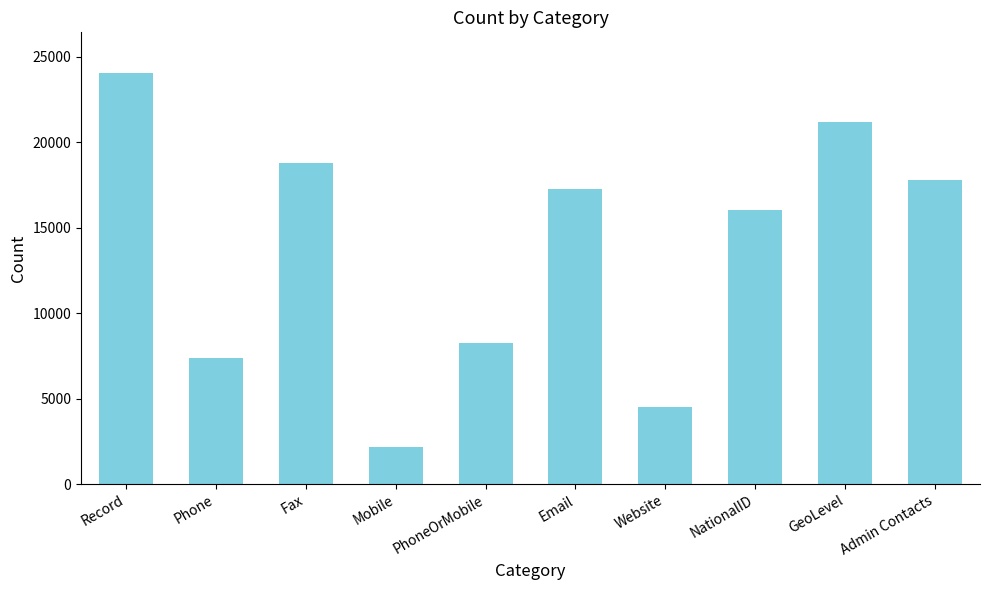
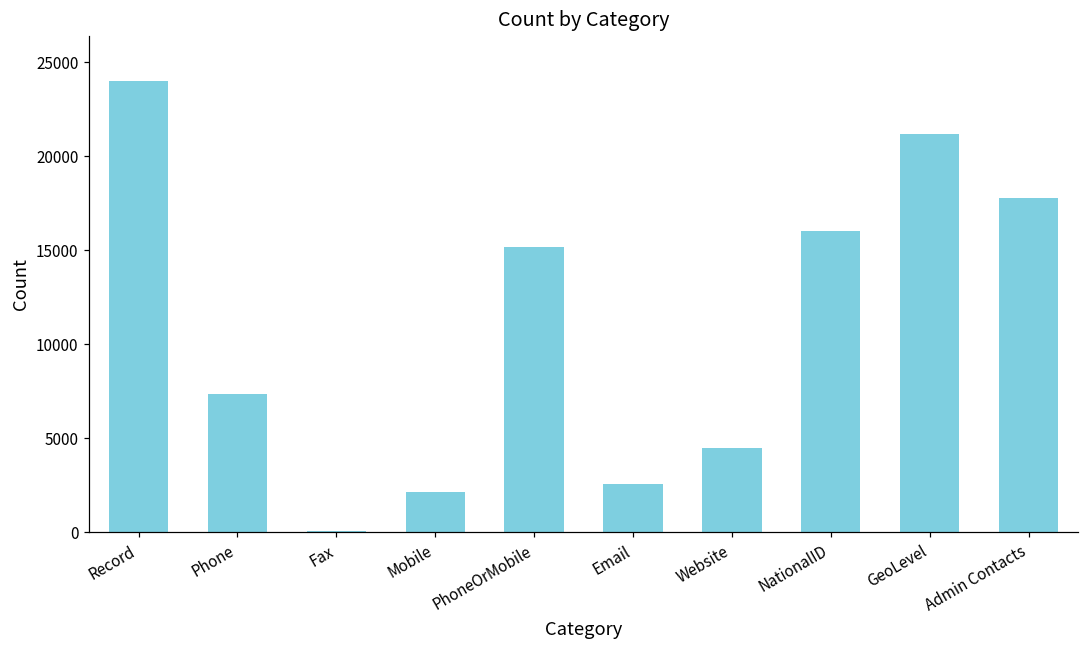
Fax: 18800 -> 100
PhoneOrMobile: 8300 -> 15200
Email: 17300 -> 2600
